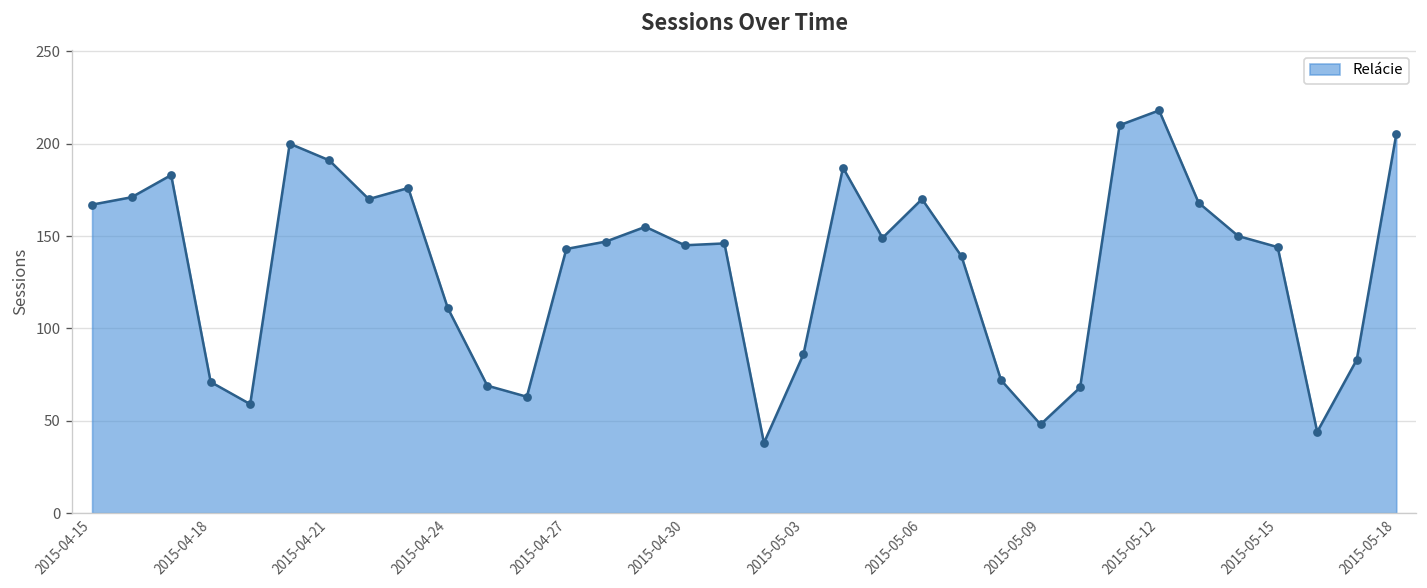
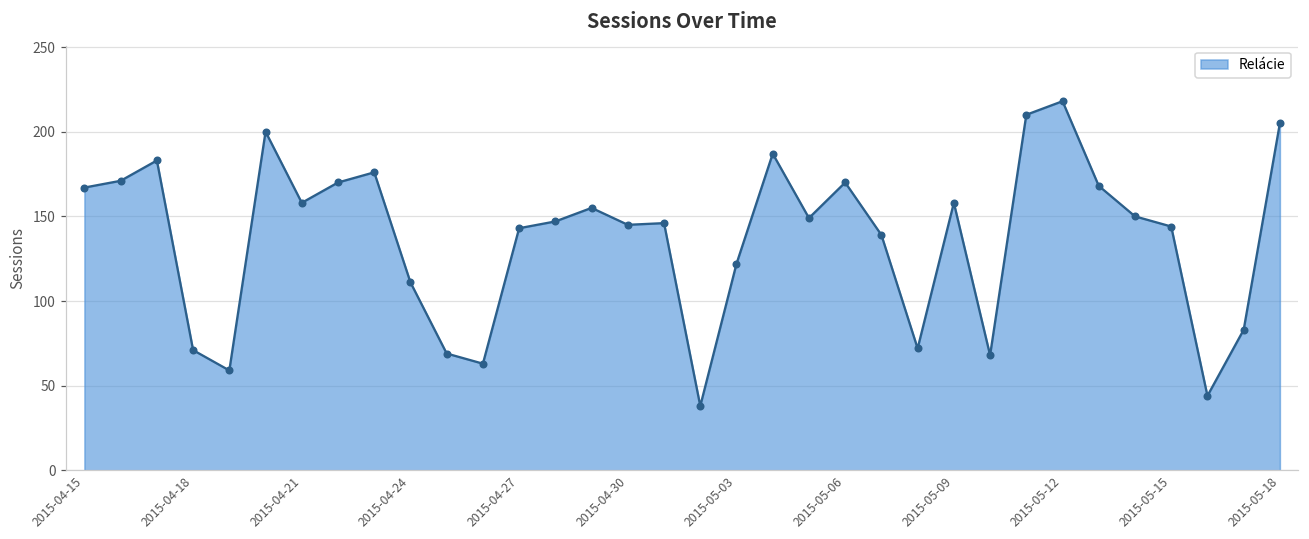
2015-04-21: 191 -> 158
2015-05-03: 86 -> 122
2015-05-09: 48 -> 158
